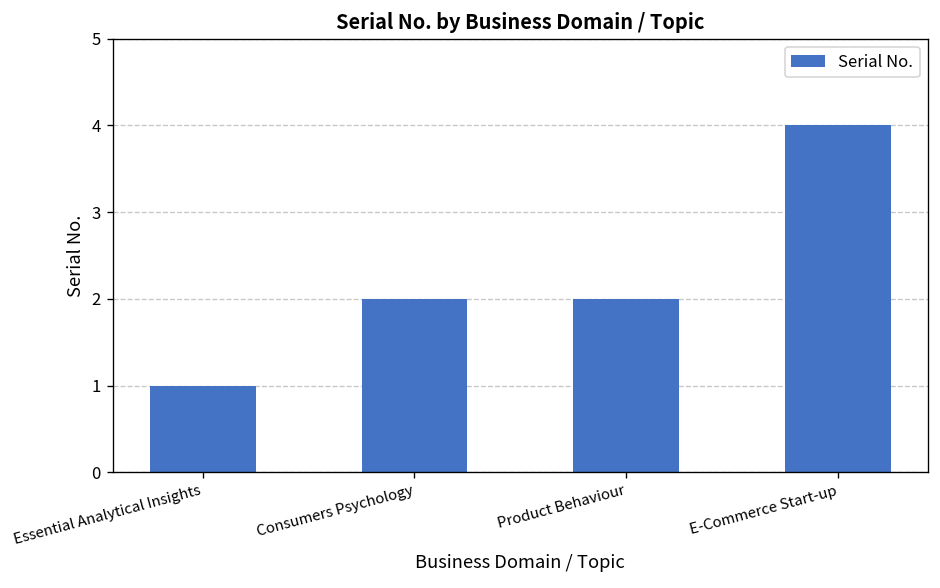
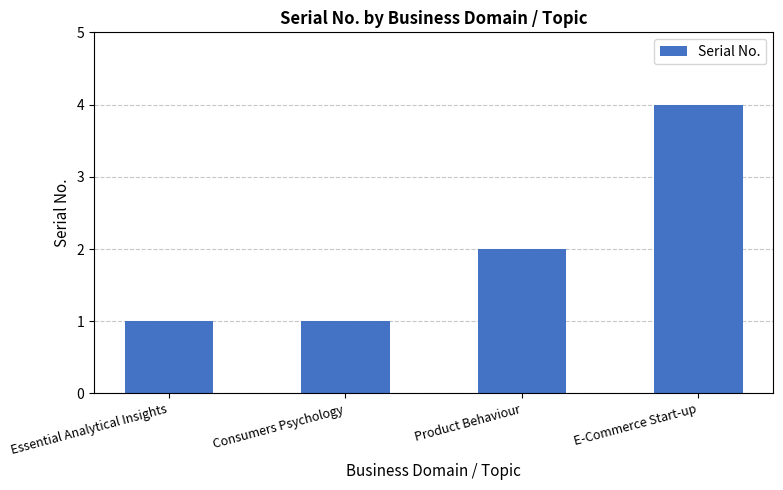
Consumers Psychology: 2 -> 1
